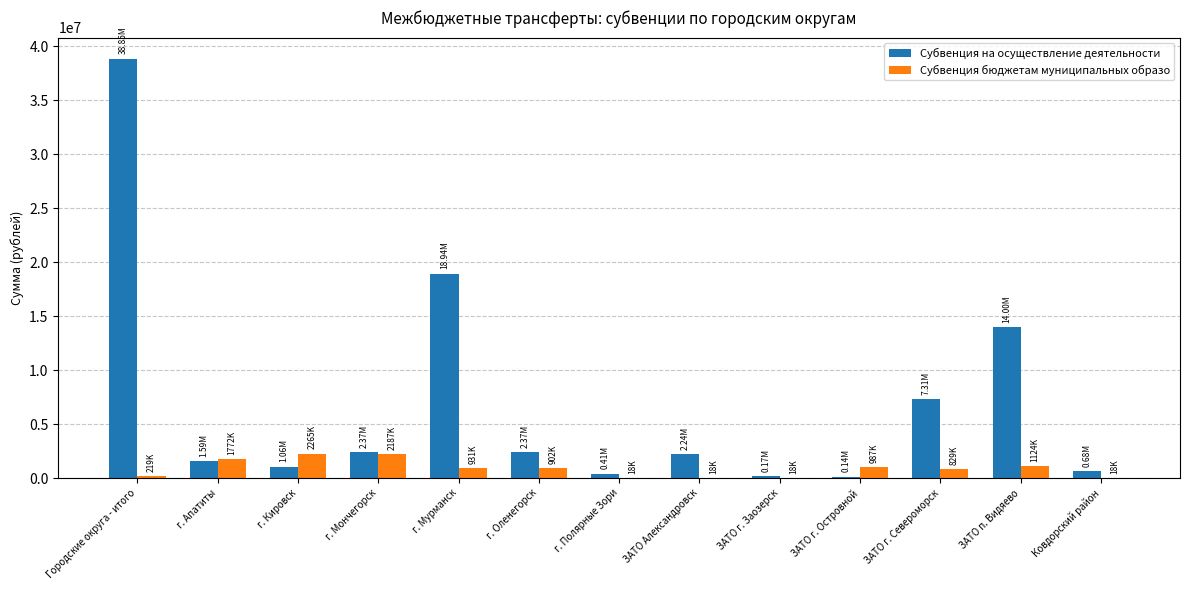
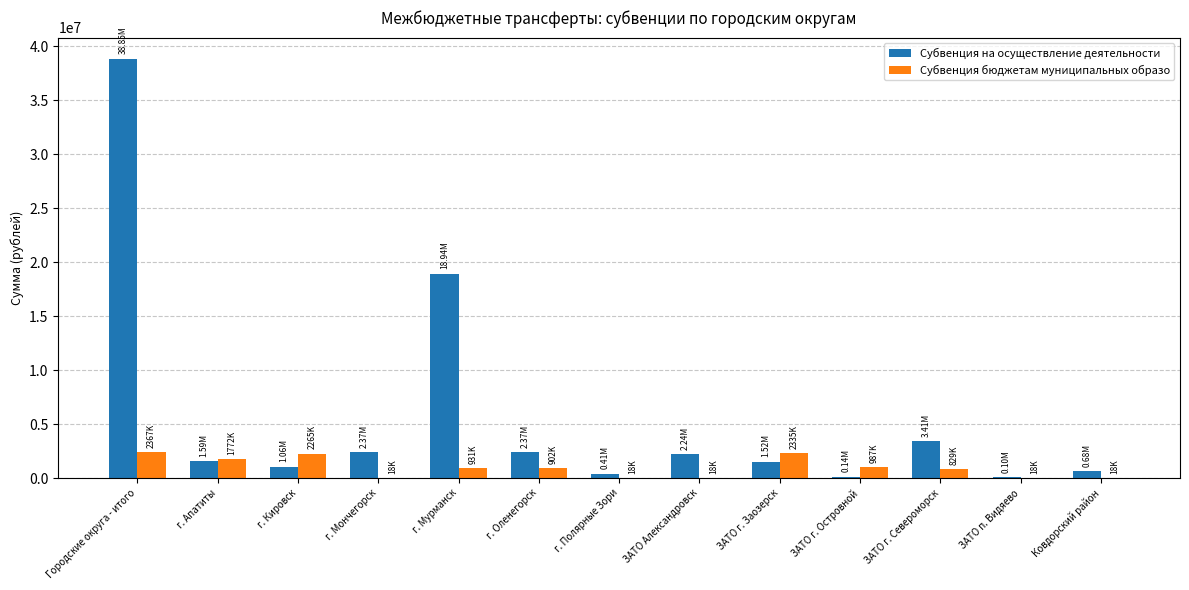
Субвенция бюджетам муниципальных образо, Городские округа - итого: 219K -> 2367K
Субвенция бюджетам муниципальных образо, г. Мончегорск: 2187K -> 18K
Субвенция на осуществление деятельности, ЗАТО г. Заозерск: 0.17M -> 1.52M
Субвенция бюджетам муниципальных образо, ЗАТО г. Заозерск: 18K -> 2335K
Субвенция на осуществление деятельности, ЗАТО г. Североморск: 7.31M -> 3.41M
Субвенция на осуществление деятельности, ЗАТО п. Видяево: 14.00M -> 0.10M
Субвенция бюджетам муниципальных образо, ЗАТО п. Видяево: 1124K -> 18K
